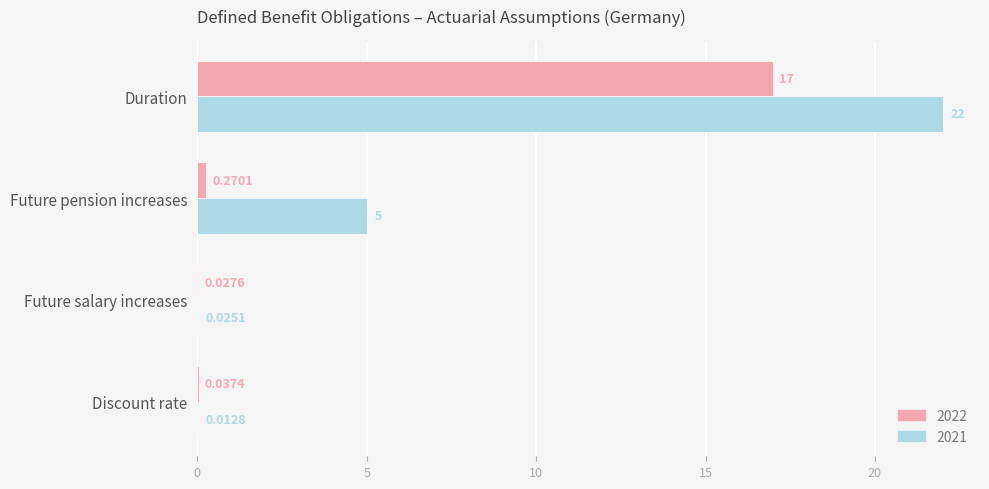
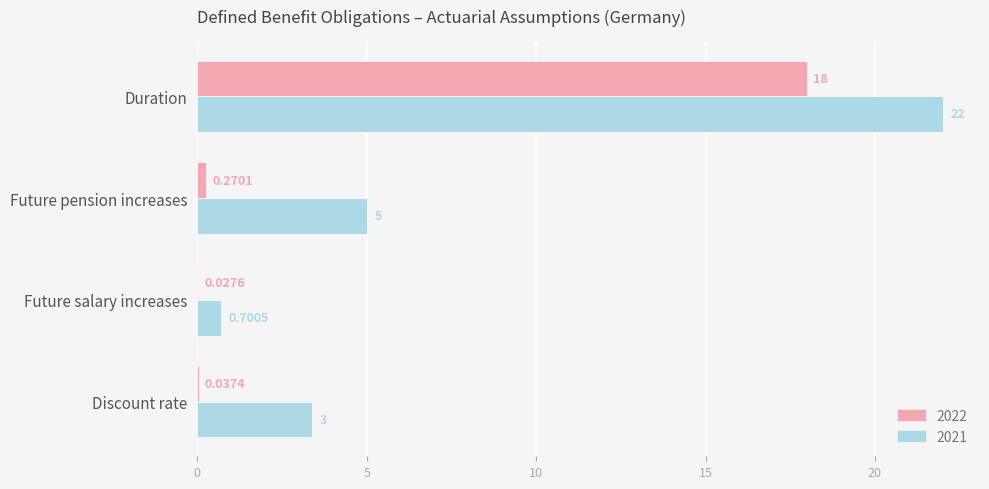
2022, Duration: 17 -> 18
2021, Future salary increases: 0.0251 -> 0.7005
2021, Discount rate: 0.0128 -> 3
